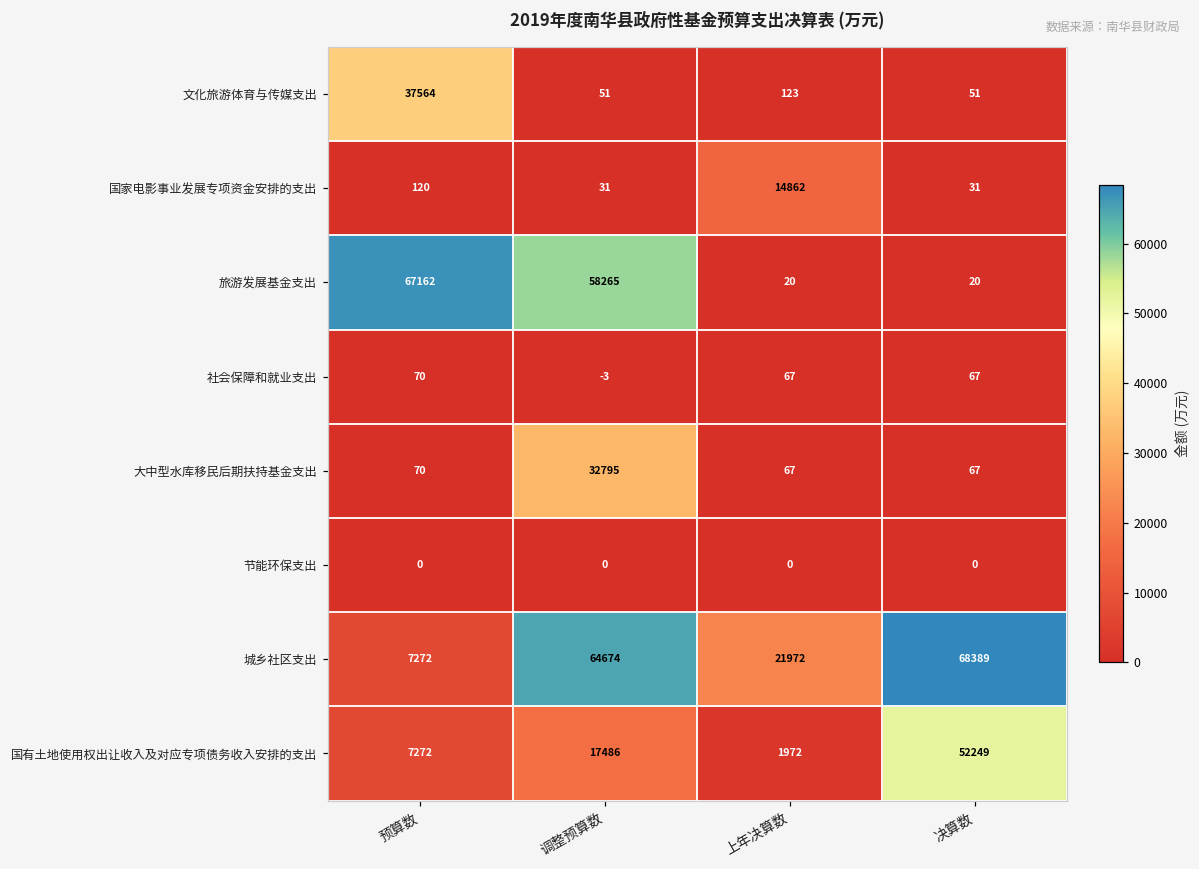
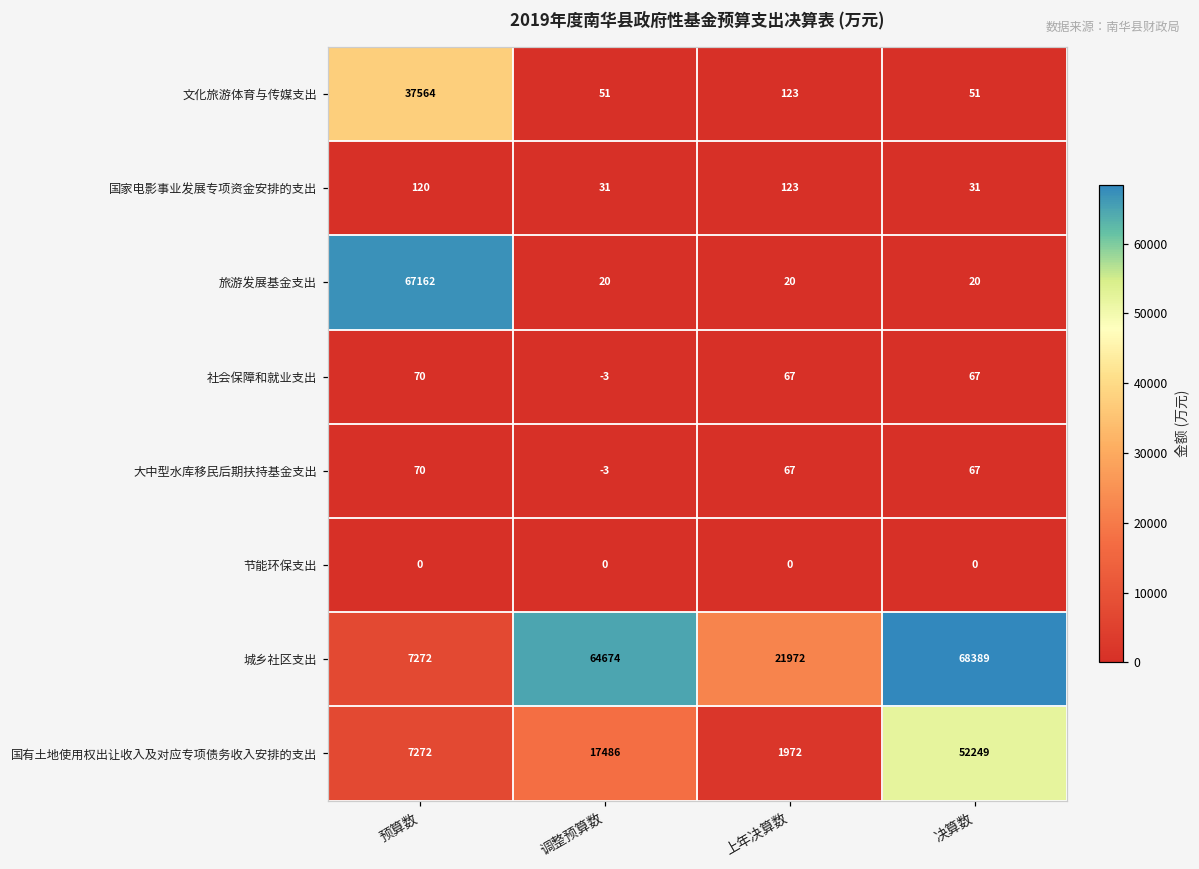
国家电影事业发展专项资金安排的支出, 上年决算数: 14862 -> 123
旅游发展基金支出, 调整预算数: 58265 -> 20
大中型水库移民后期扶持基金支出, 调整预算数: 32795 -> -3
